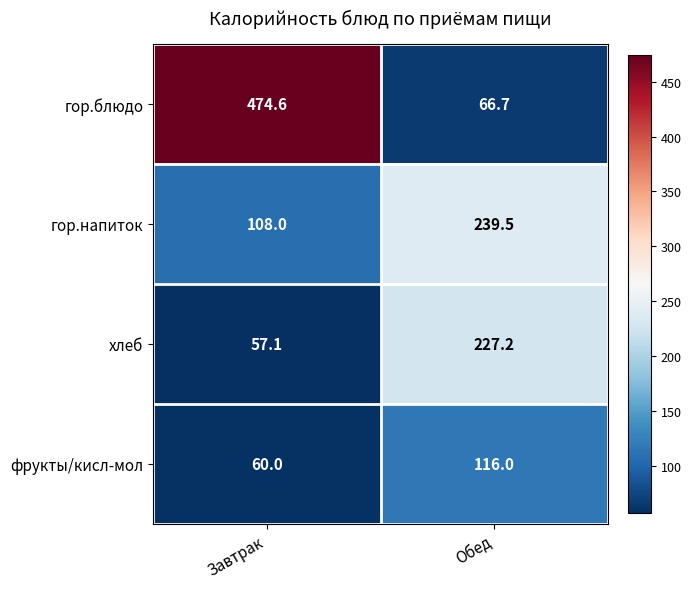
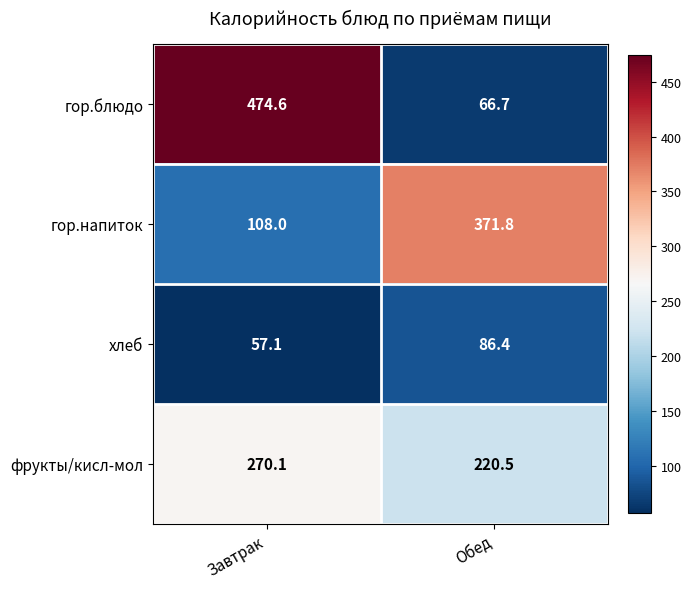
гор.напиток, Обед: 239.5 -> 371.8
хлеб, Обед: 227.2 -> 86.4
фрукты/кисл-мол, Завтрак: 60.0 -> 270.1
фрукты/кисл-мол, Обед: 116.0 -> 220.5
